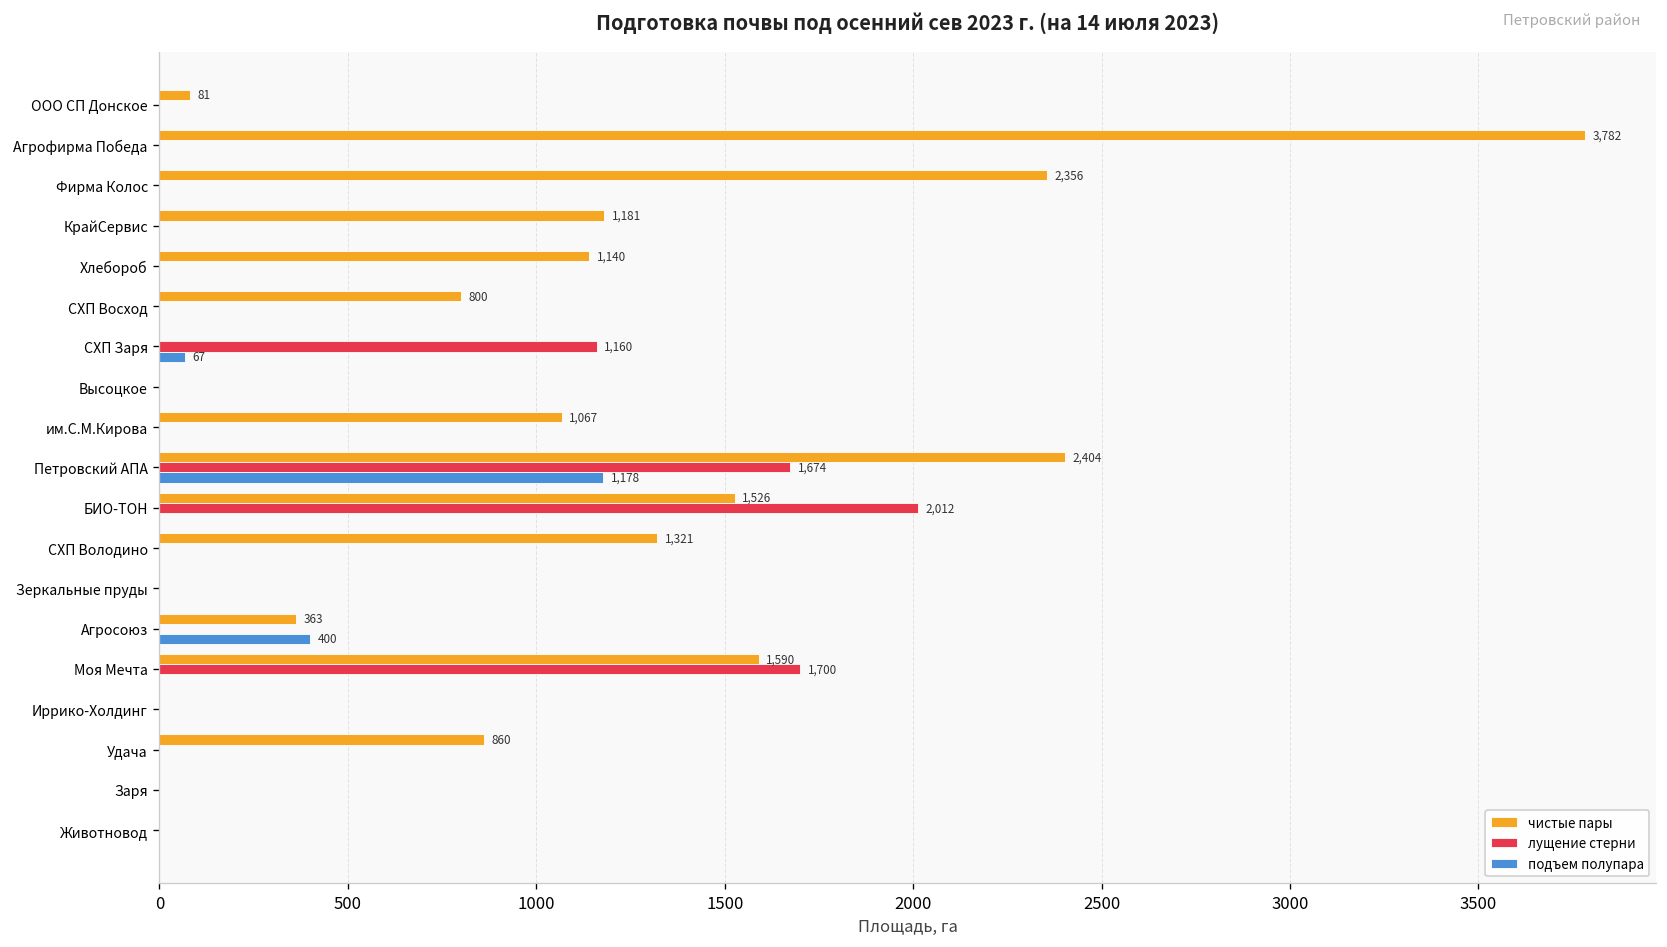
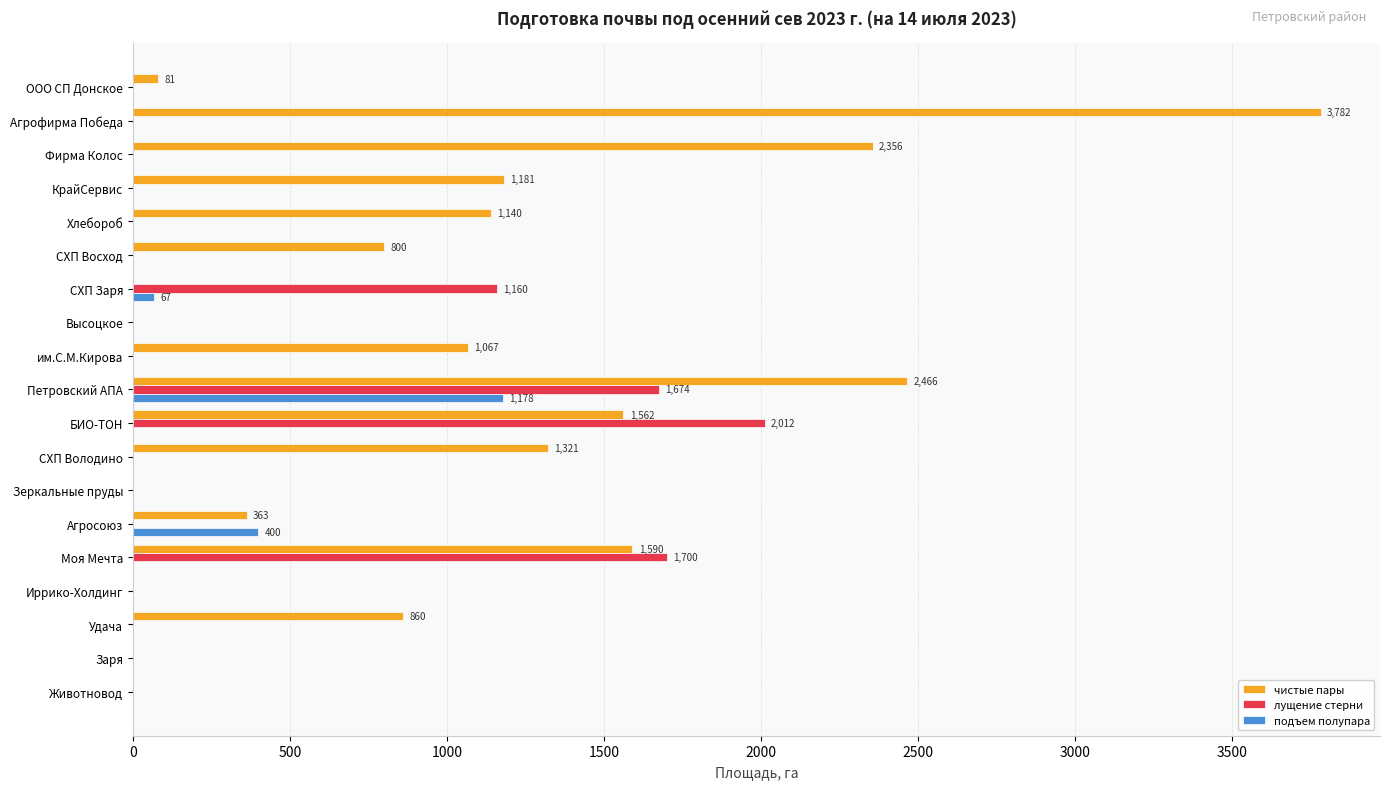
чистые пары, Петровский АПА: 2,404 -> 2,466
чистые пары, БИО-ТОН: 1,526 -> 1,562
